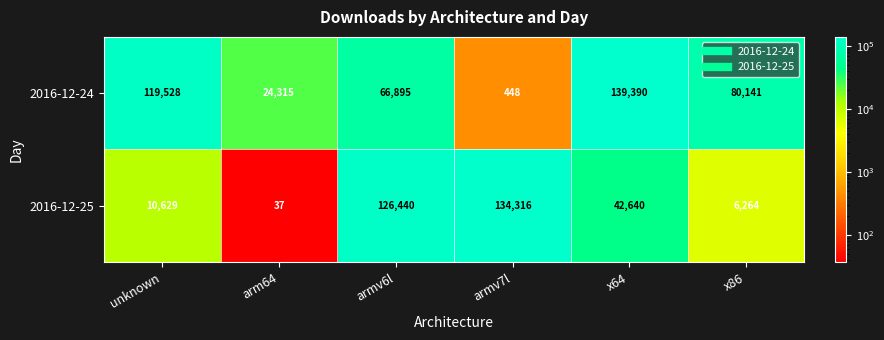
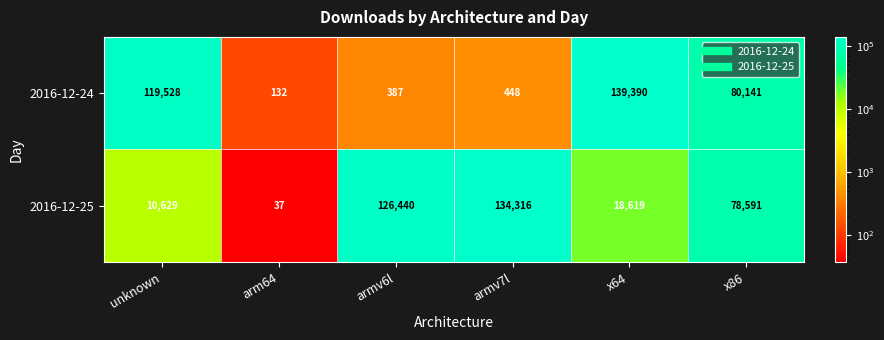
2016-12-24, arm64: 24,315 -> 132
2016-12-24, armv6l: 66,895 -> 387
2016-12-25, x64: 42,640 -> 18,619
2016-12-25, x86: 6,264 -> 78,591
